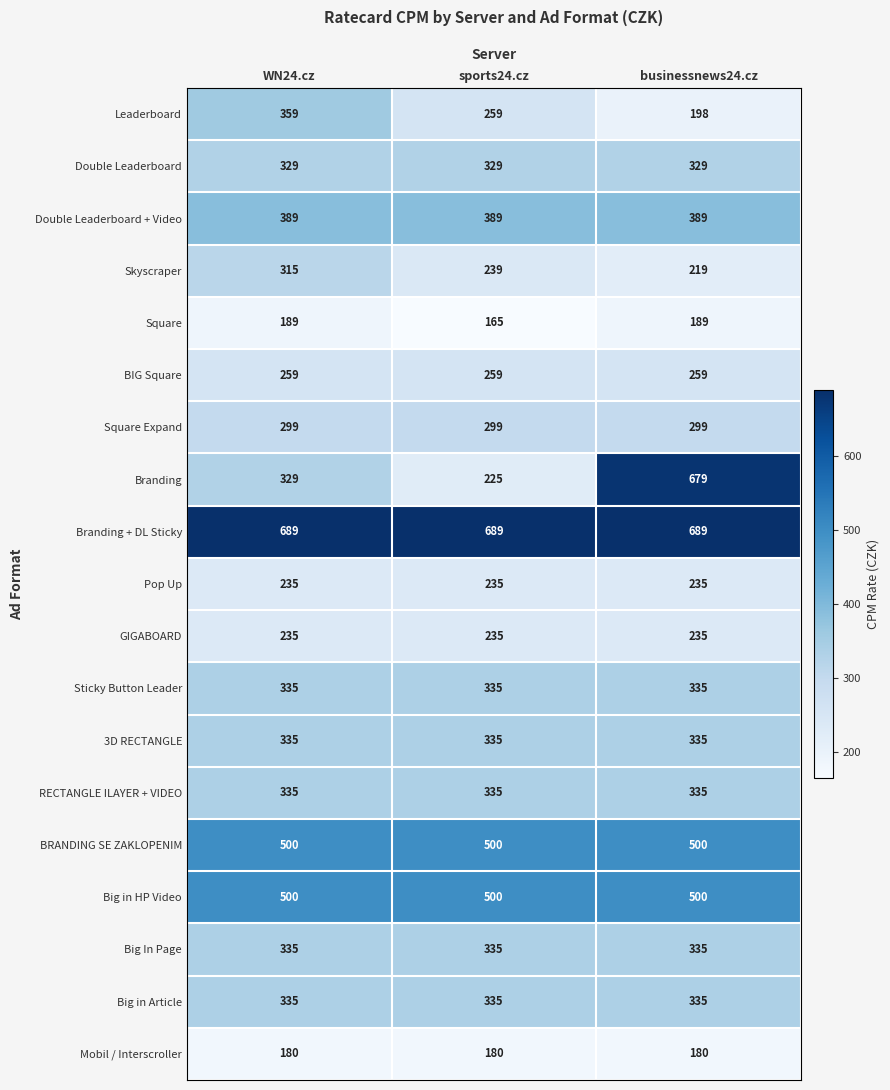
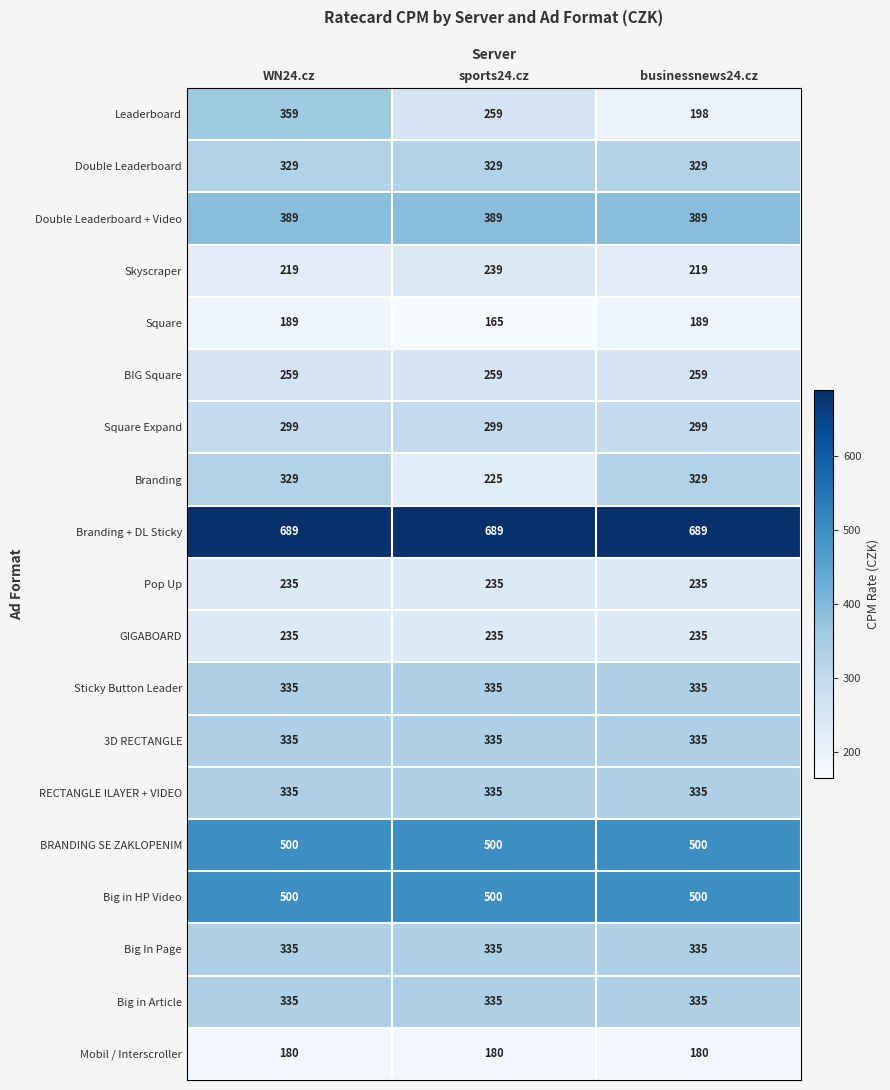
Skyscraper, WN24.cz: 315 -> 219
Branding, businessnews24.cz: 679 -> 329
